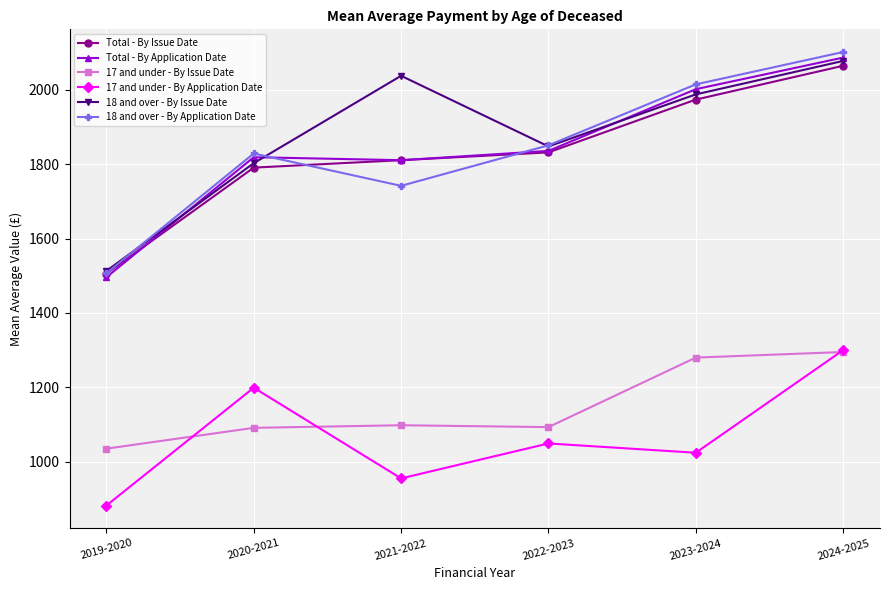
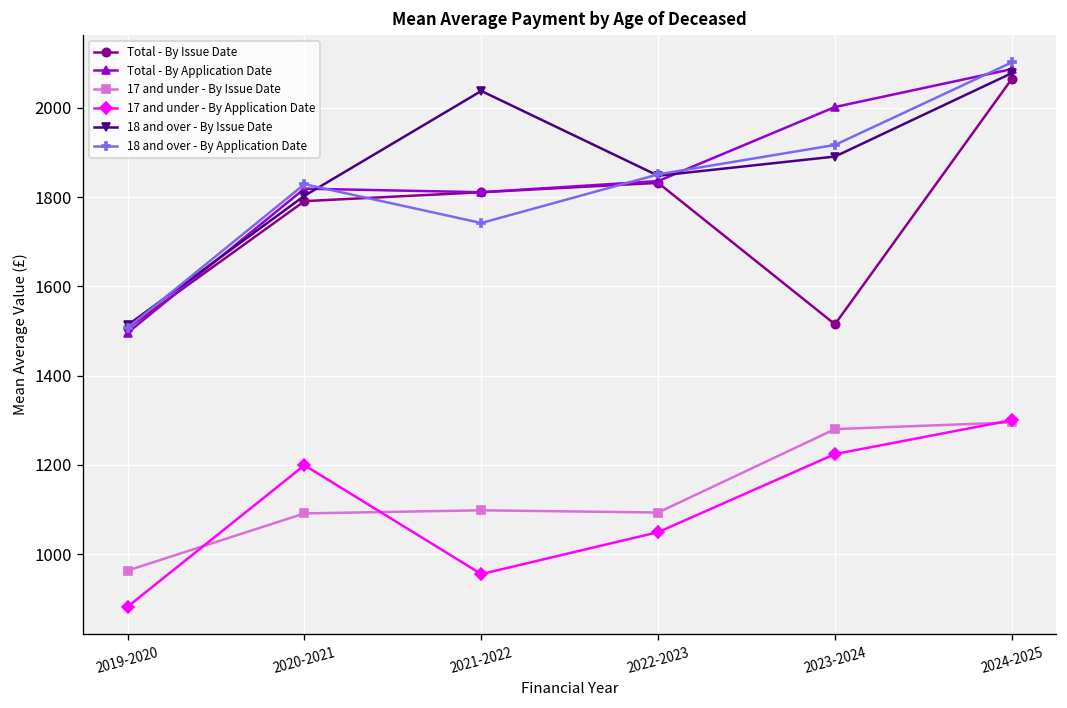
17 and under - By Issue Date, 2019-2020: 1040 -> 960
Total - By Issue Date, 2023-2024: 1970 -> 1520
17 and under - By Application Date, 2023-2024: 1020 -> 1220
18 and over - By Issue Date, 2023-2024: 1990 -> 1890
18 and over - By Application Date, 2023-2024: 2020 -> 1920
